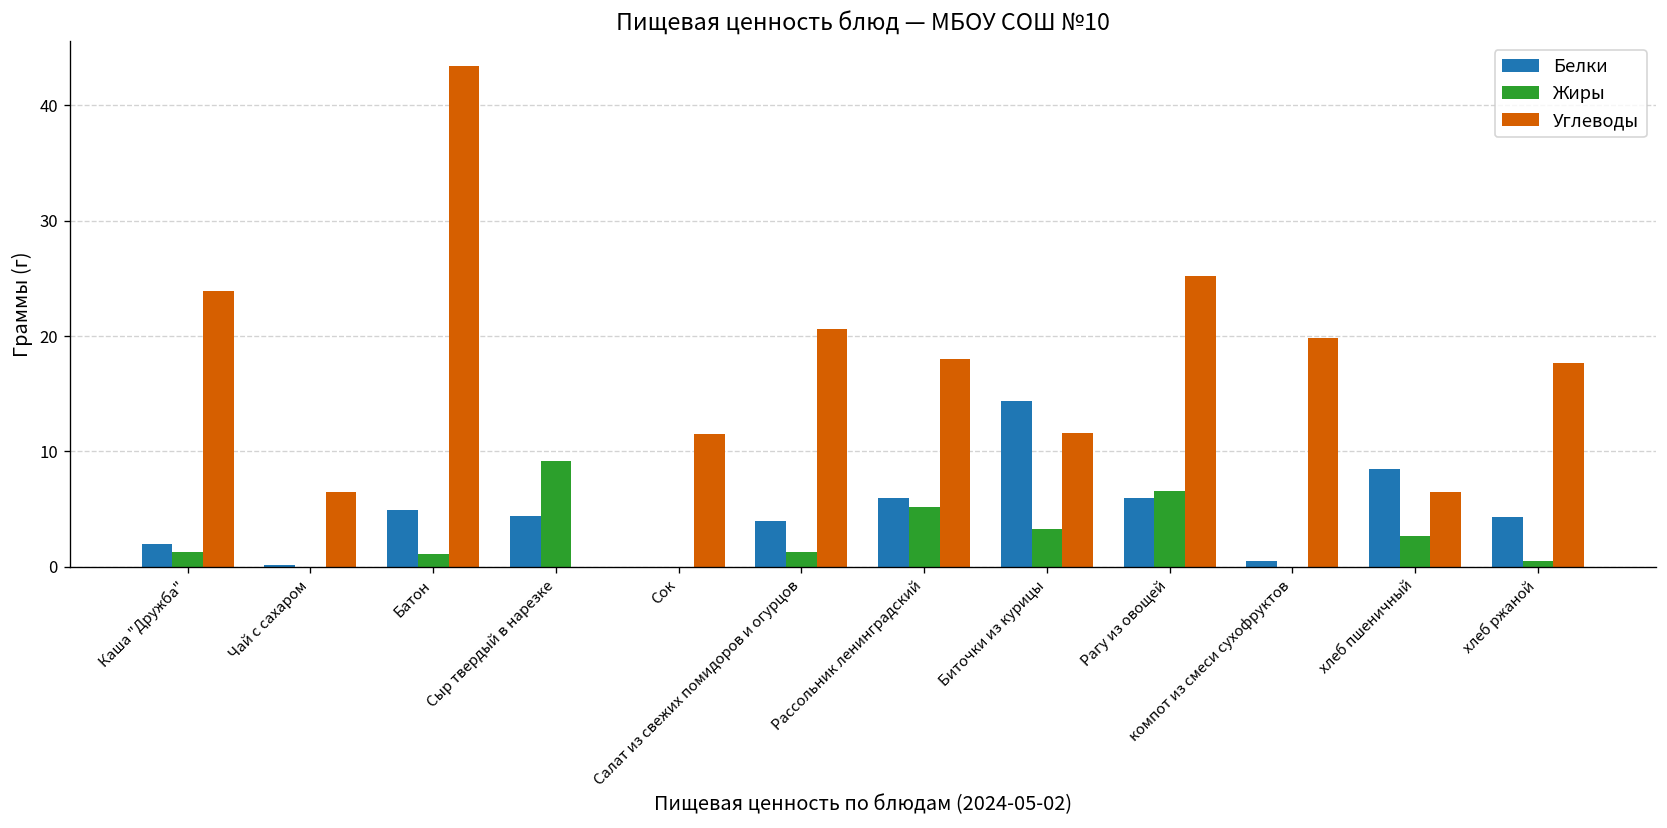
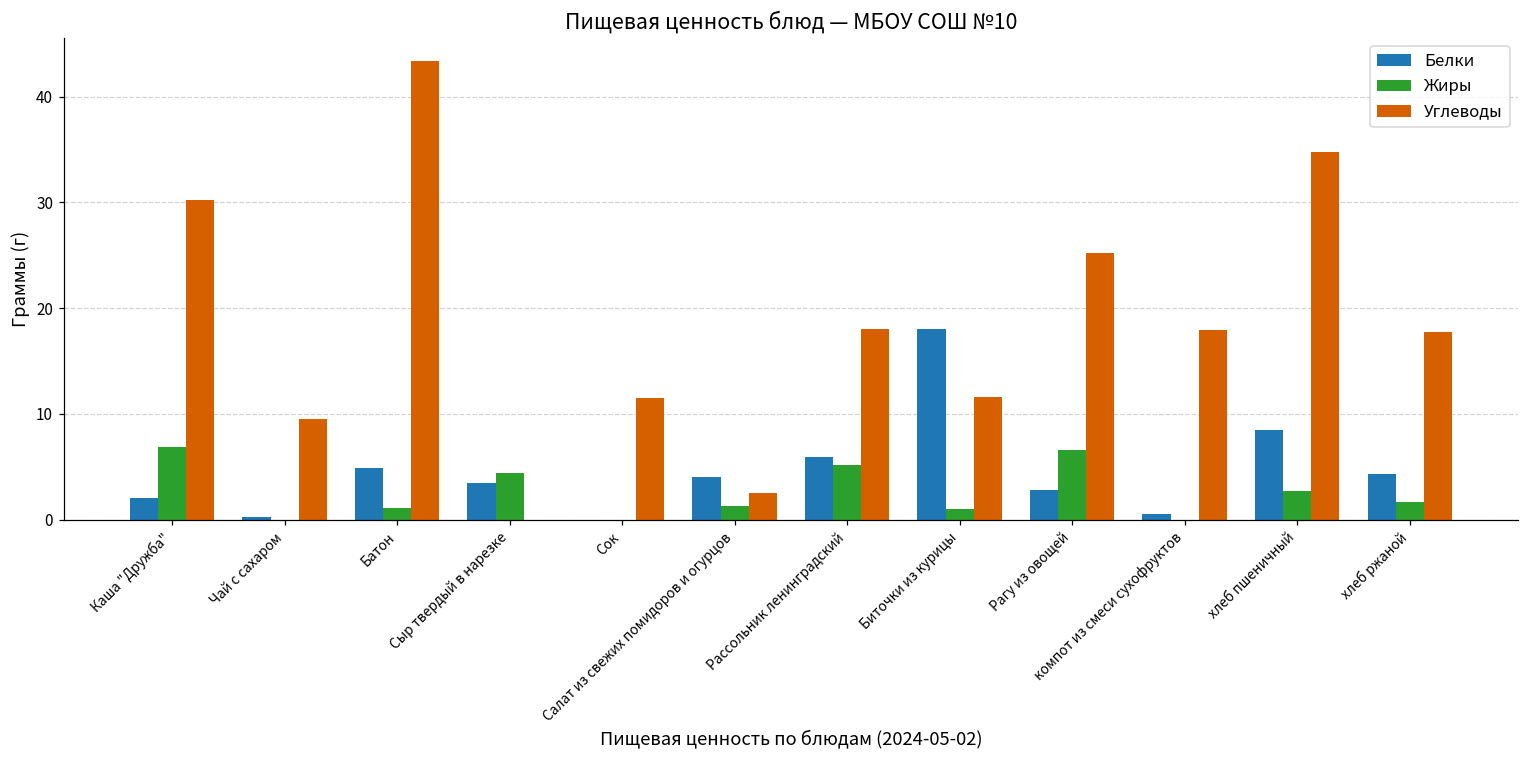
Жиры, Каша "Дружба": 1 -> 7
Углеводы, Каша "Дружба": 24 -> 30
Углеводы, Чай с сахаром: 7 -> 10
Белки, Сыр твердый в нарезке: 4.4 -> 3.5
Жиры, Сыр твердый в нарезке: 9 -> 4
Углеводы, Салат из свежих помидоров и огурцов: 21 -> 3
Белки, Биточки из курицы: 14 -> 18
Жиры, Биточки из курицы: 3 -> 1
Белки, Рагу из овощей: 6 -> 3
Углеводы, компот из смеси сухофруктов: 20 -> 18
Углеводы, хлеб пшеничный: 7 -> 35
Жиры, хлеб ржаной: 1 -> 2
